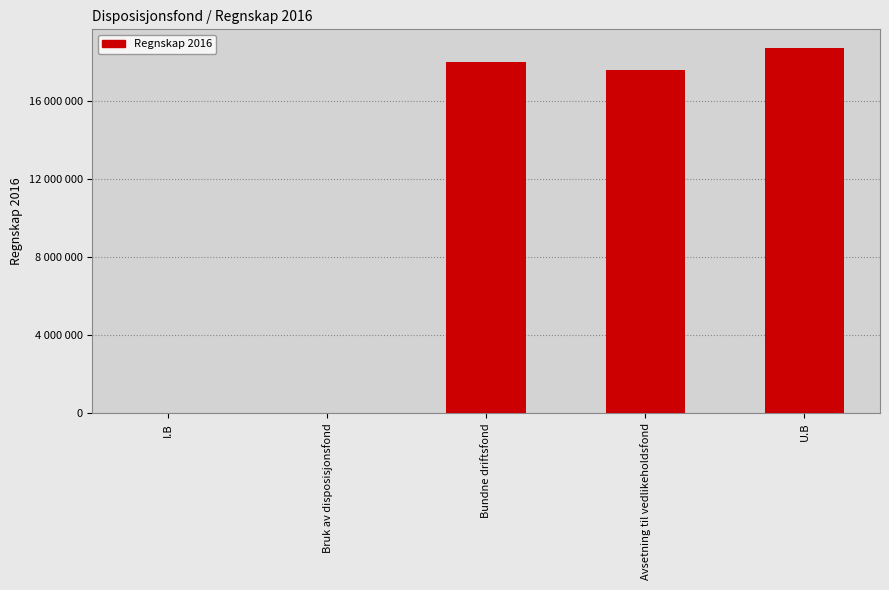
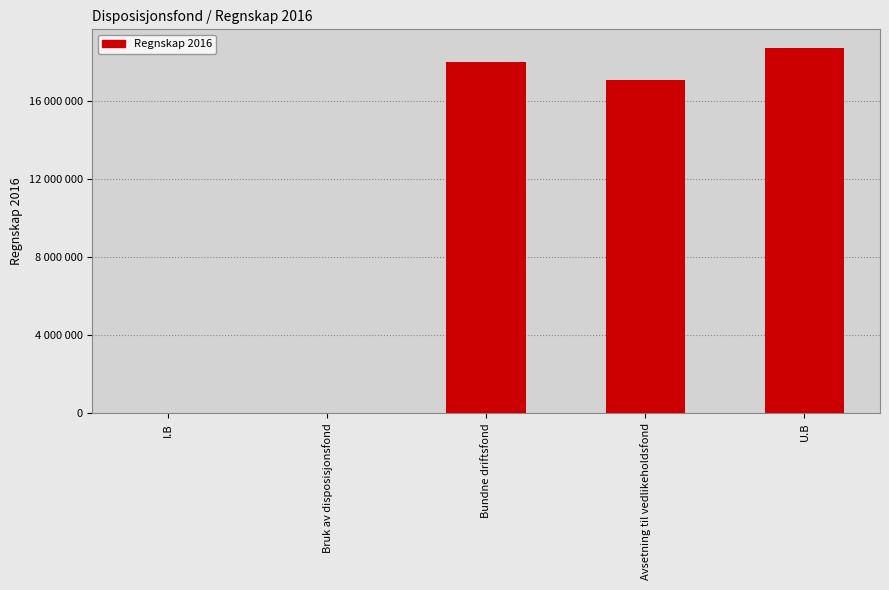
Avsetning til vedlikeholdsfond: 17600000 -> 17100000
